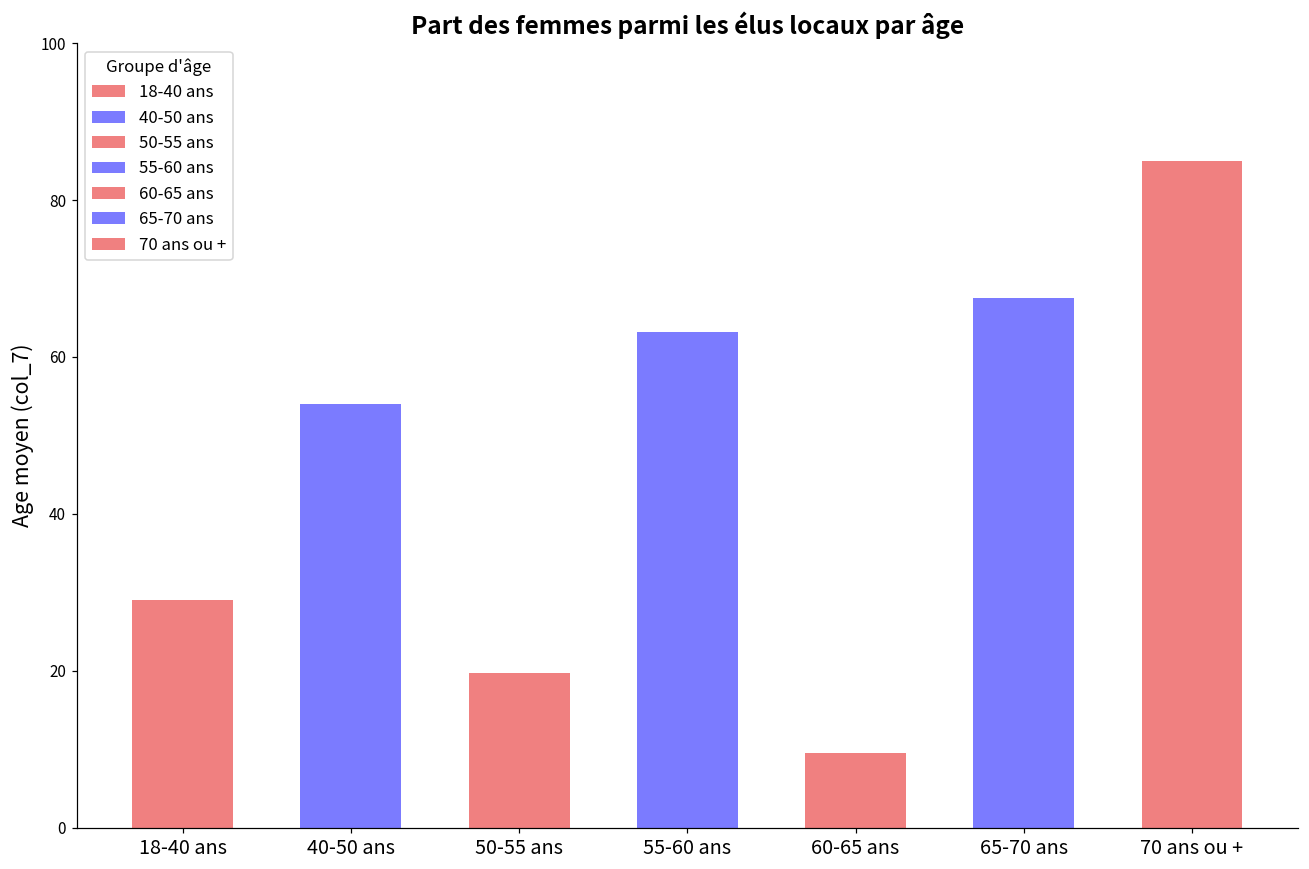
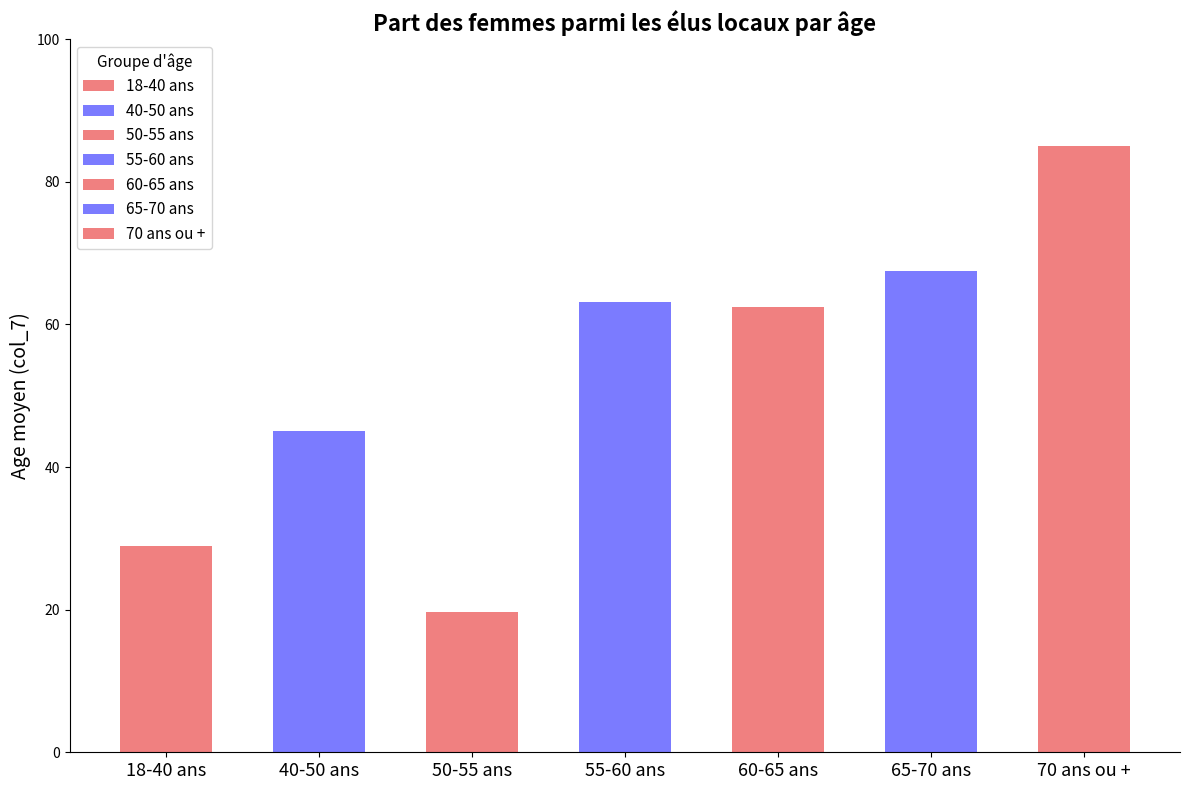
40-50 ans: 54 -> 45
60-65 ans: 10 -> 63
